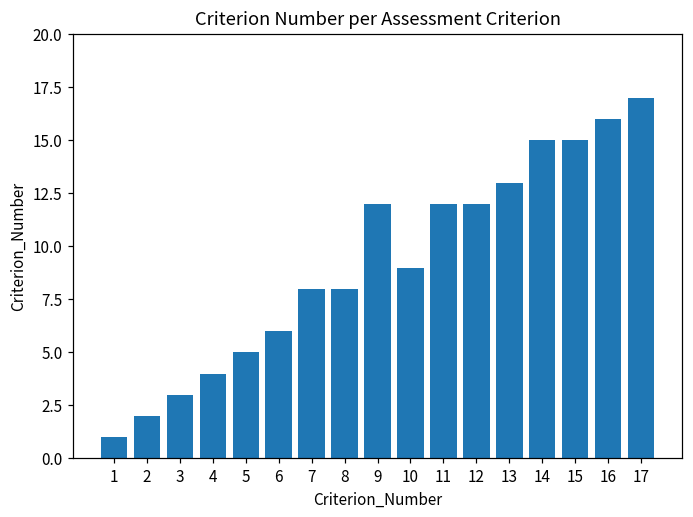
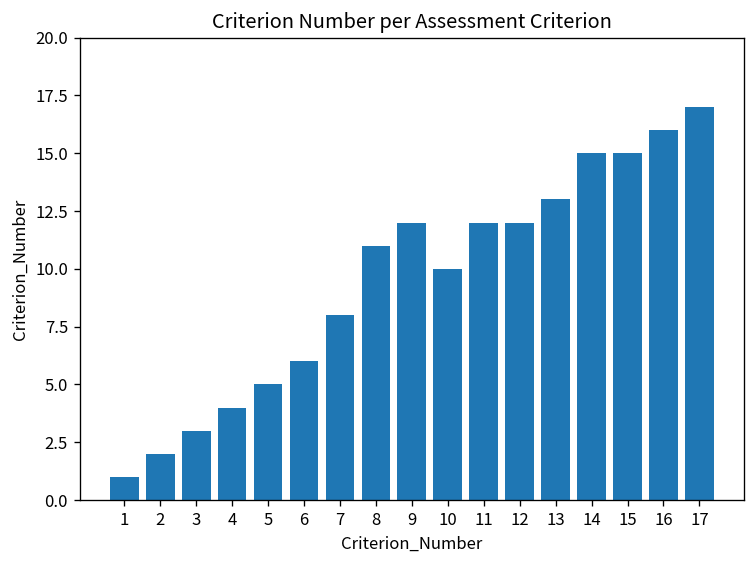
8: 8 -> 11
10: 9 -> 10
